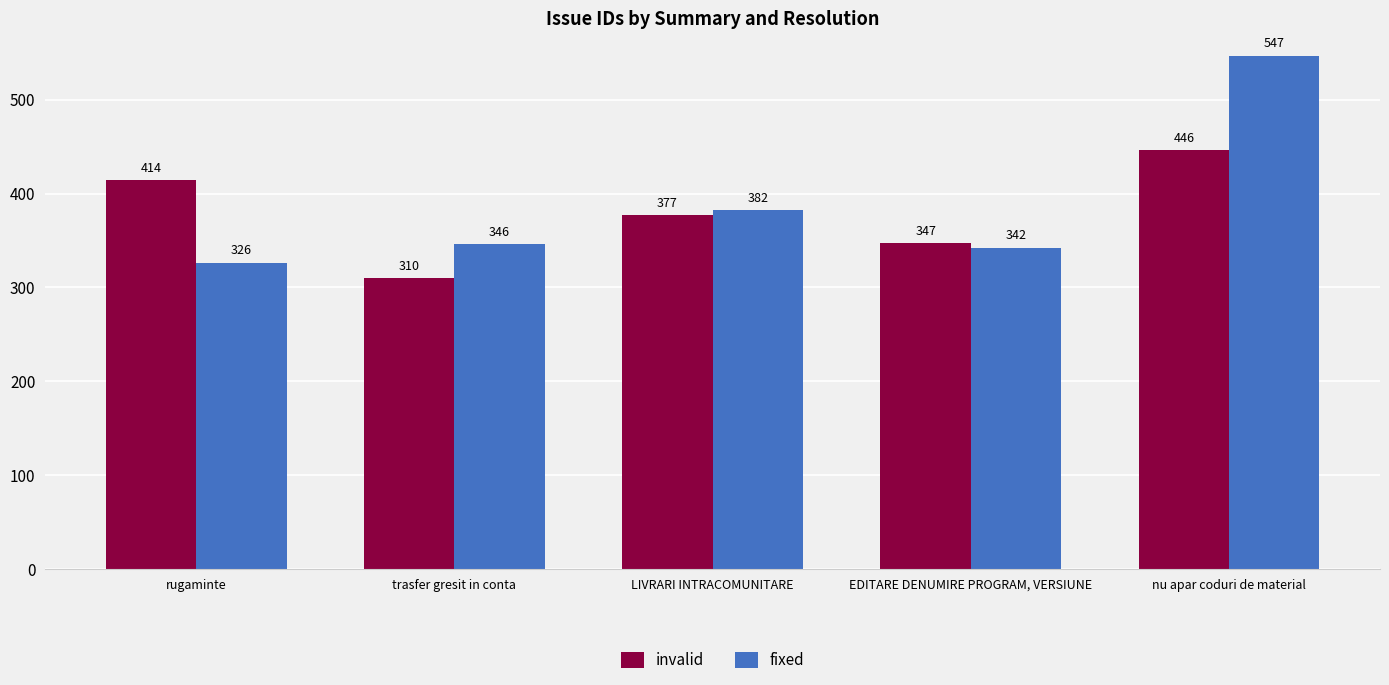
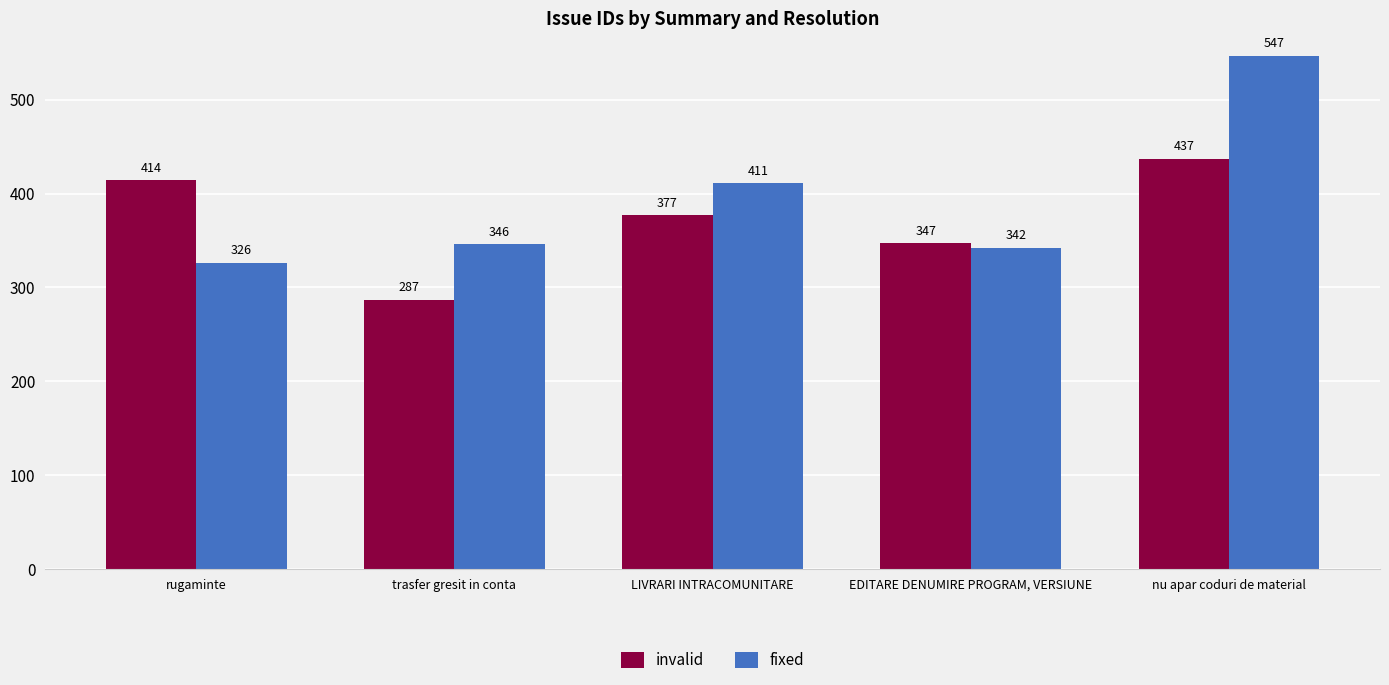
invalid, trasfer gresit in conta: 310 -> 287
fixed, LIVRARI INTRACOMUNITARE: 382 -> 411
invalid, nu apar coduri de material: 446 -> 437
